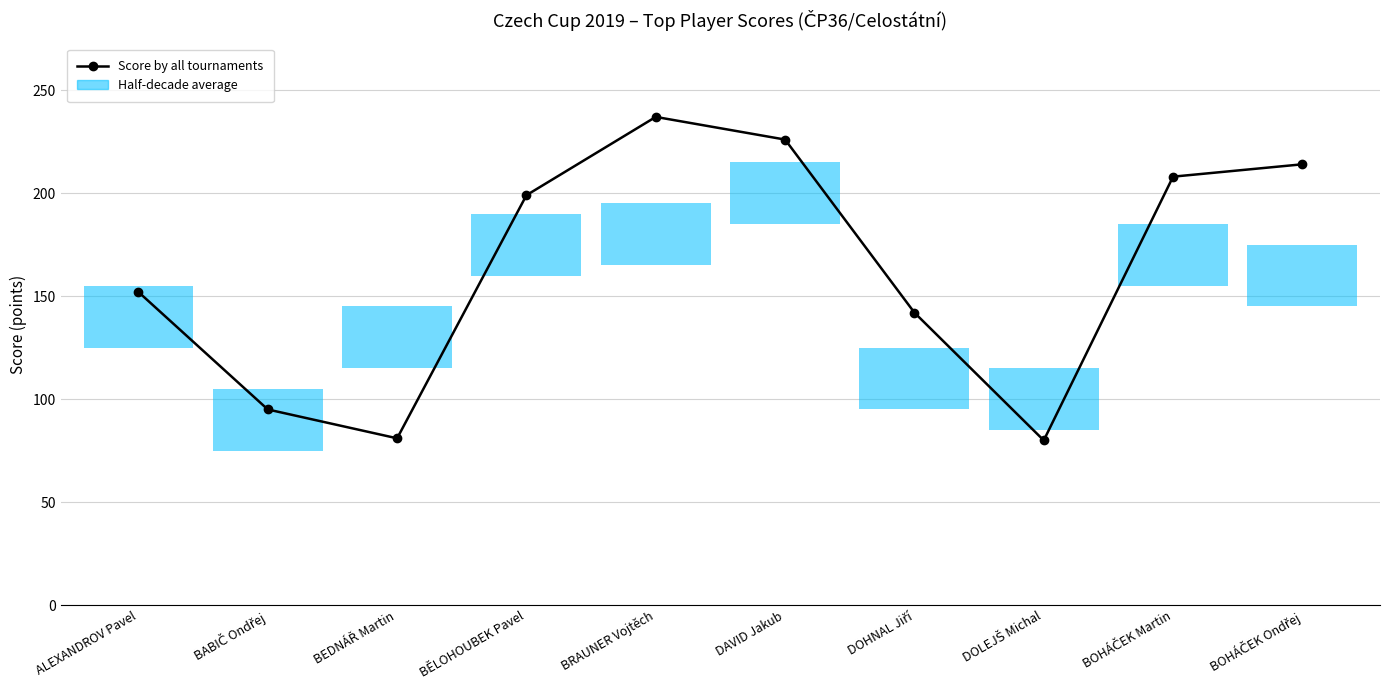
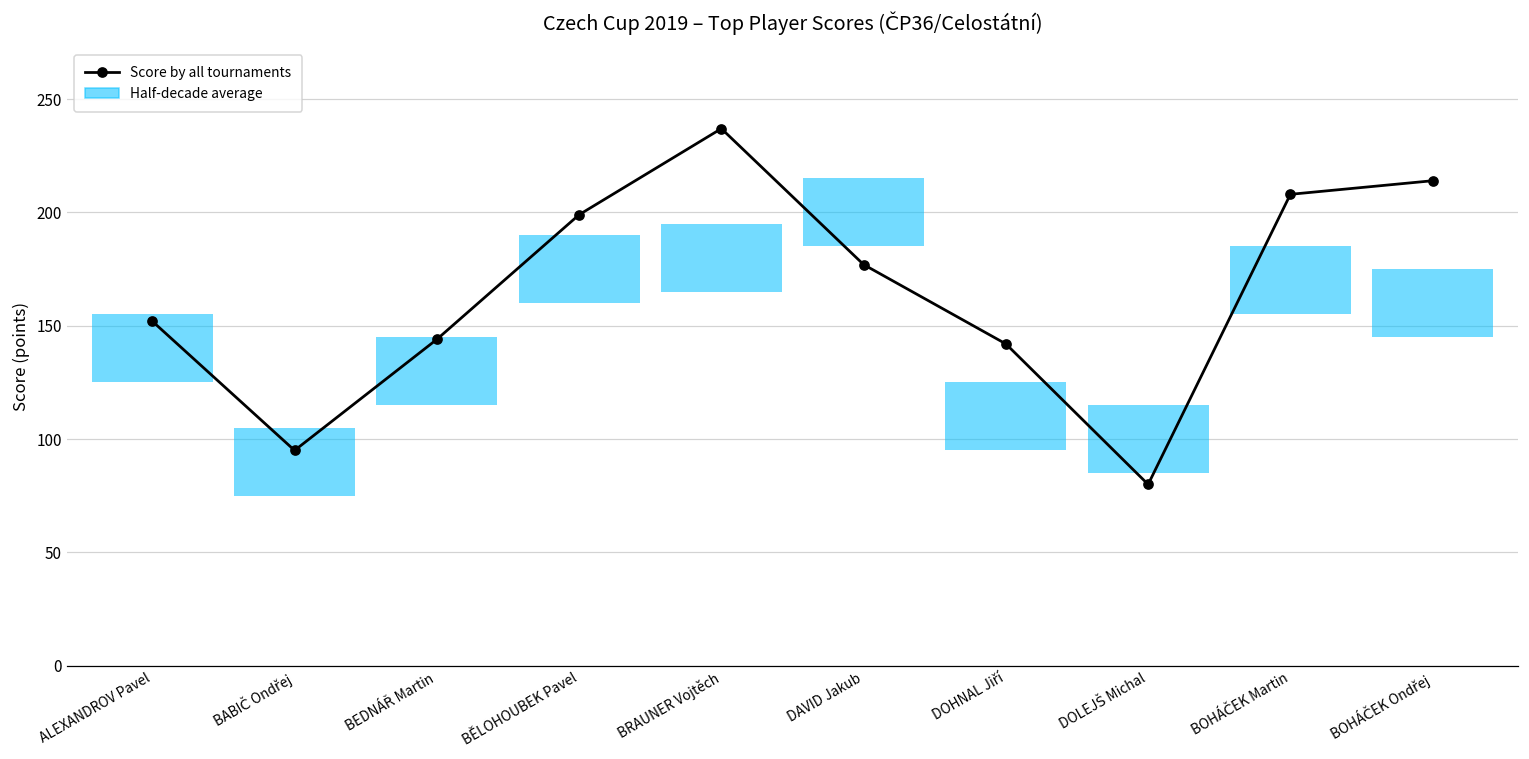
Score by all tournaments, BEDNÁŘ Martin: 81 -> 144
Score by all tournaments, DAVID Jakub: 226 -> 177
